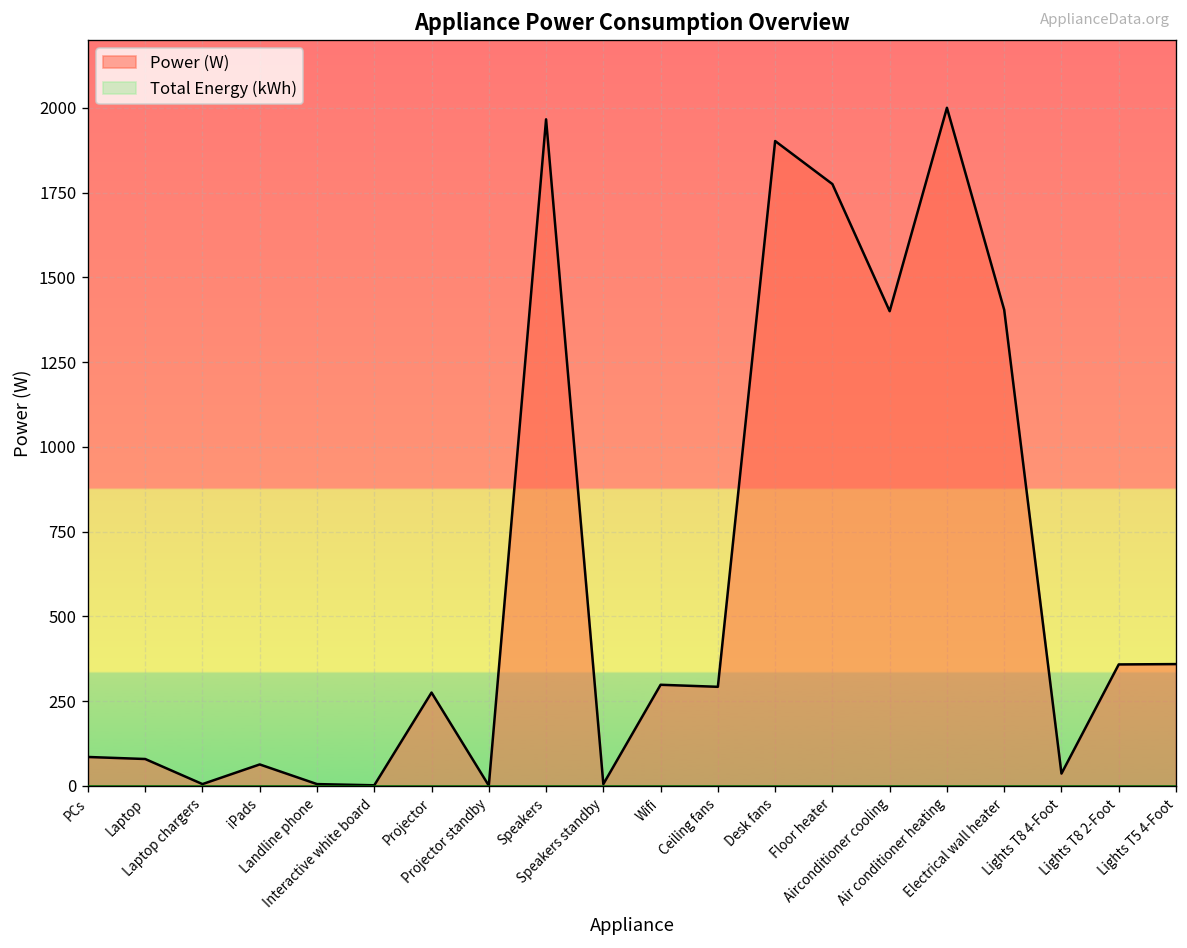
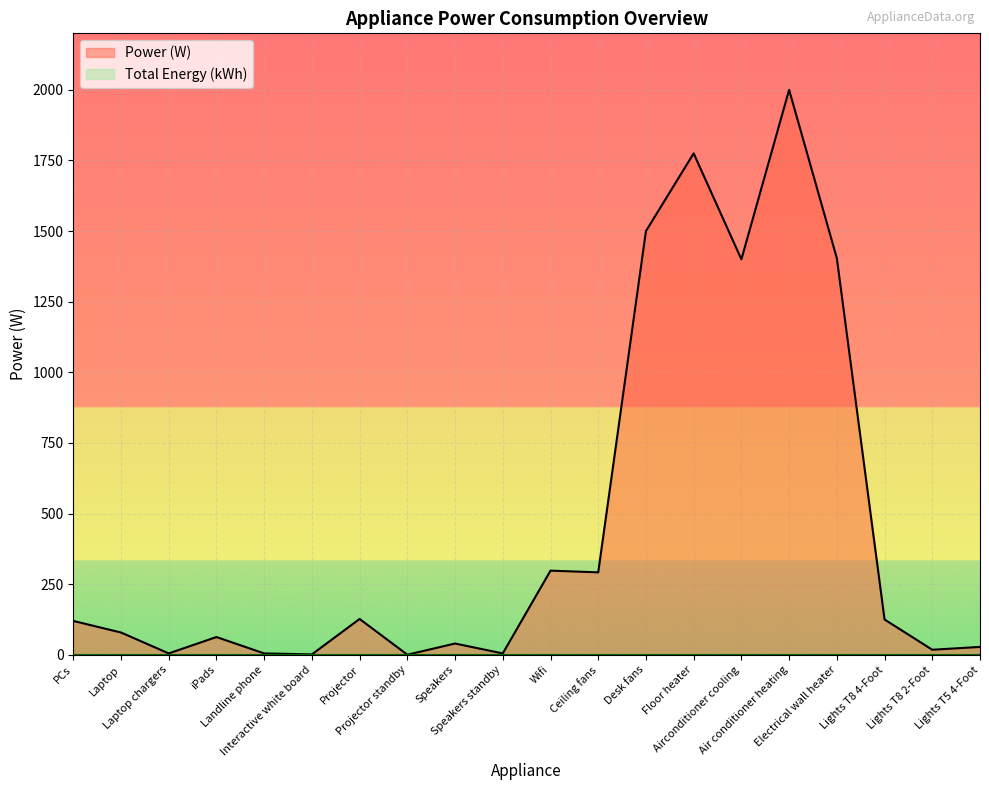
Power (W), PCs: 90 -> 120
Power (W), Projector: 280 -> 130
Power (W), Speakers: 1970 -> 40
Power (W), Desk fans: 1900 -> 1500
Power (W), Lights T8 4-Foot: 40 -> 130
Power (W), Lights T8 2-Foot: 360 -> 20
Power (W), Lights T5 4-Foot: 360 -> 30
